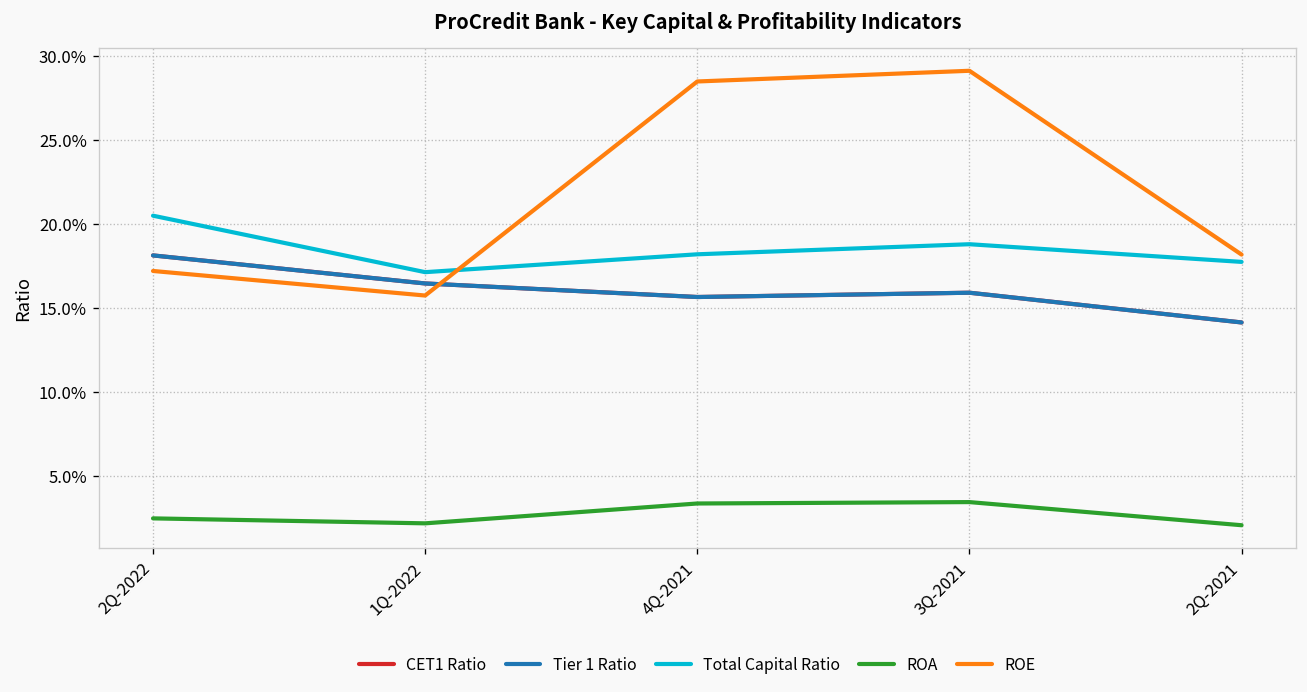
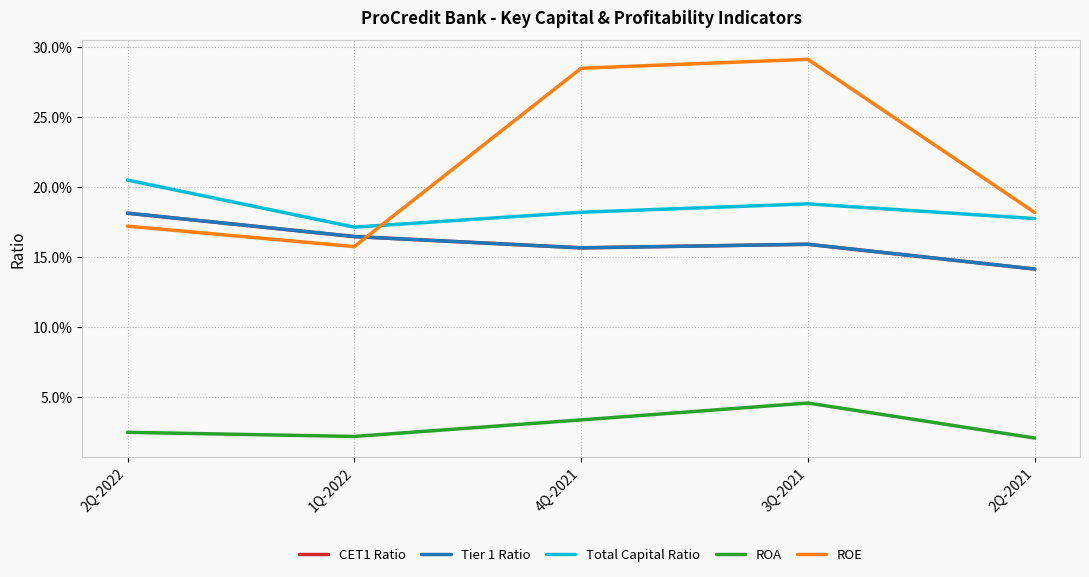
ROA, 3Q-2021: 3.4% -> 4.6%
